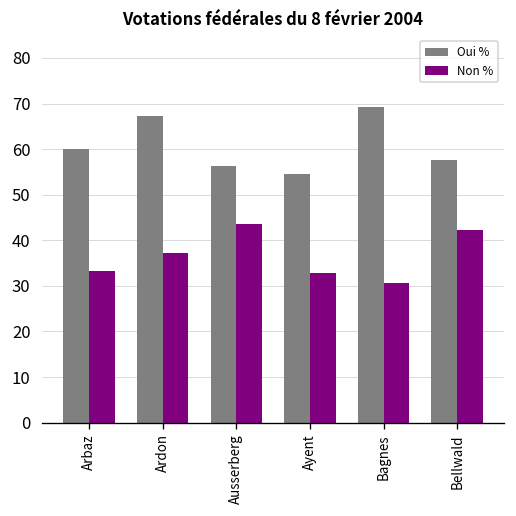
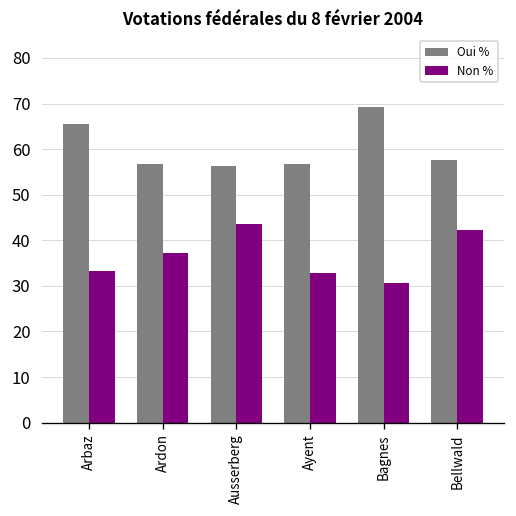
Oui %, Arbaz: 60 -> 66
Oui %, Ardon: 67 -> 57
Oui %, Ayent: 54 -> 57
